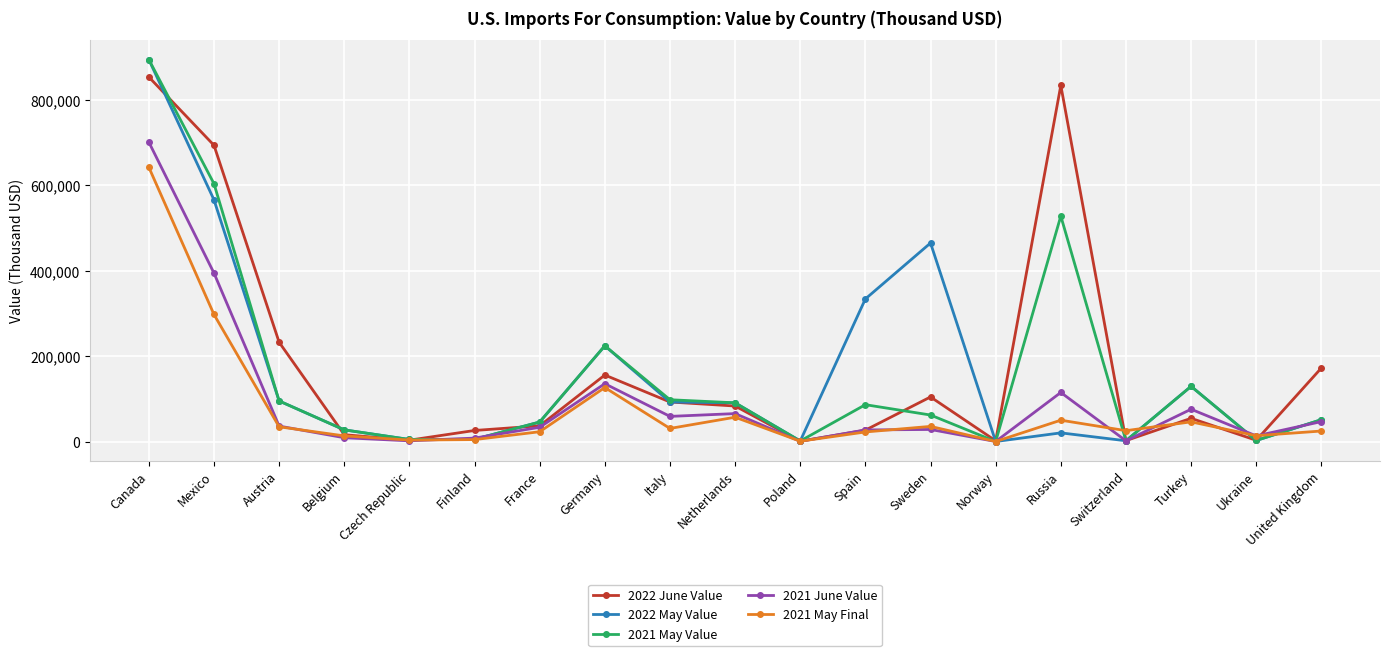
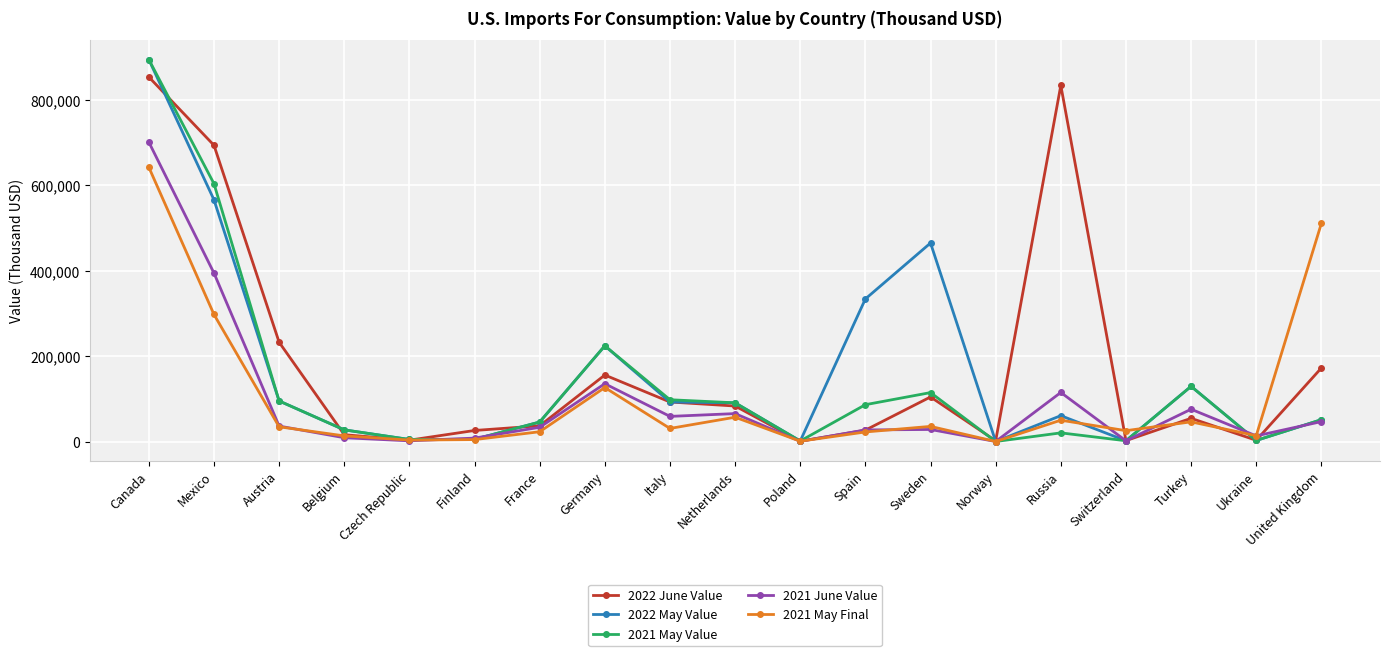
2021 May Value, Sweden: 60,000 -> 110,000
2022 May Value, Russia: 20,000 -> 60,000
2021 May Value, Russia: 530,000 -> 20,000
2021 May Final, United Kingdom: 20,000 -> 510,000
